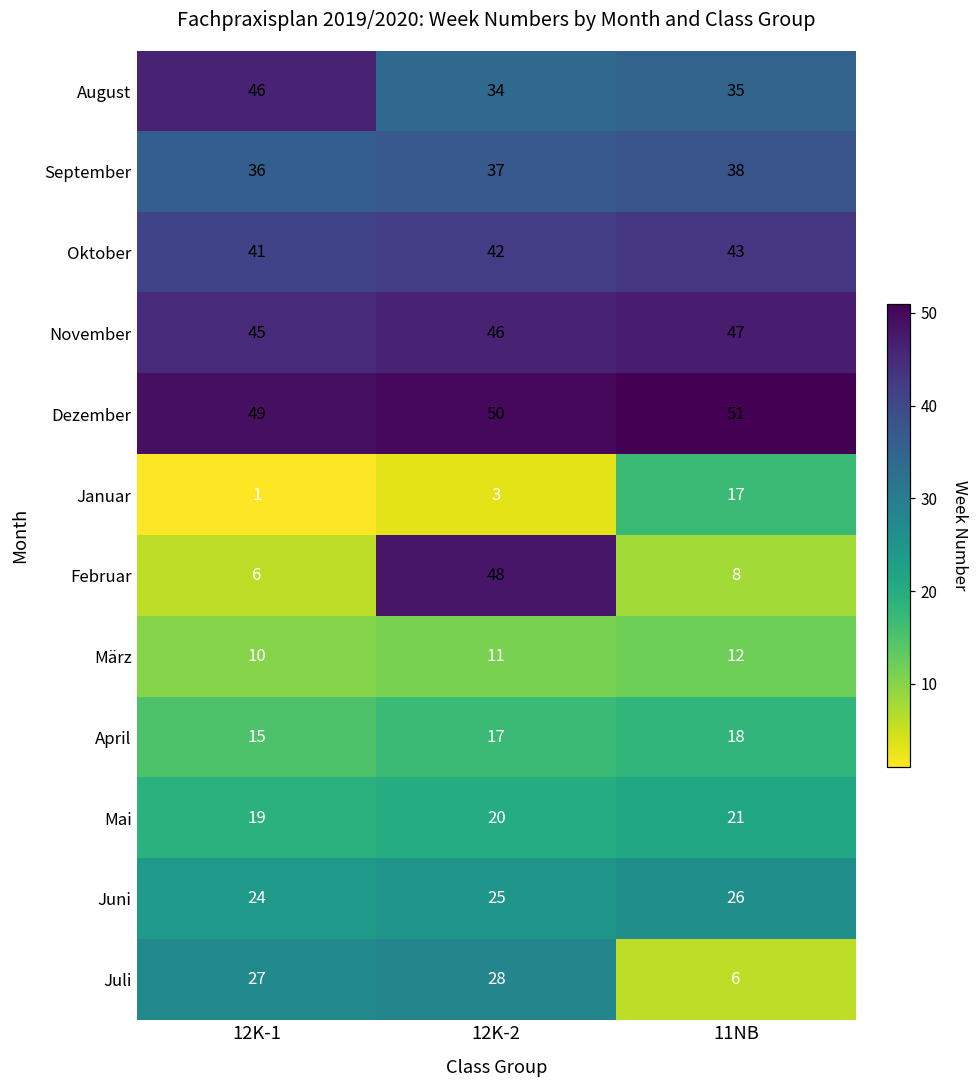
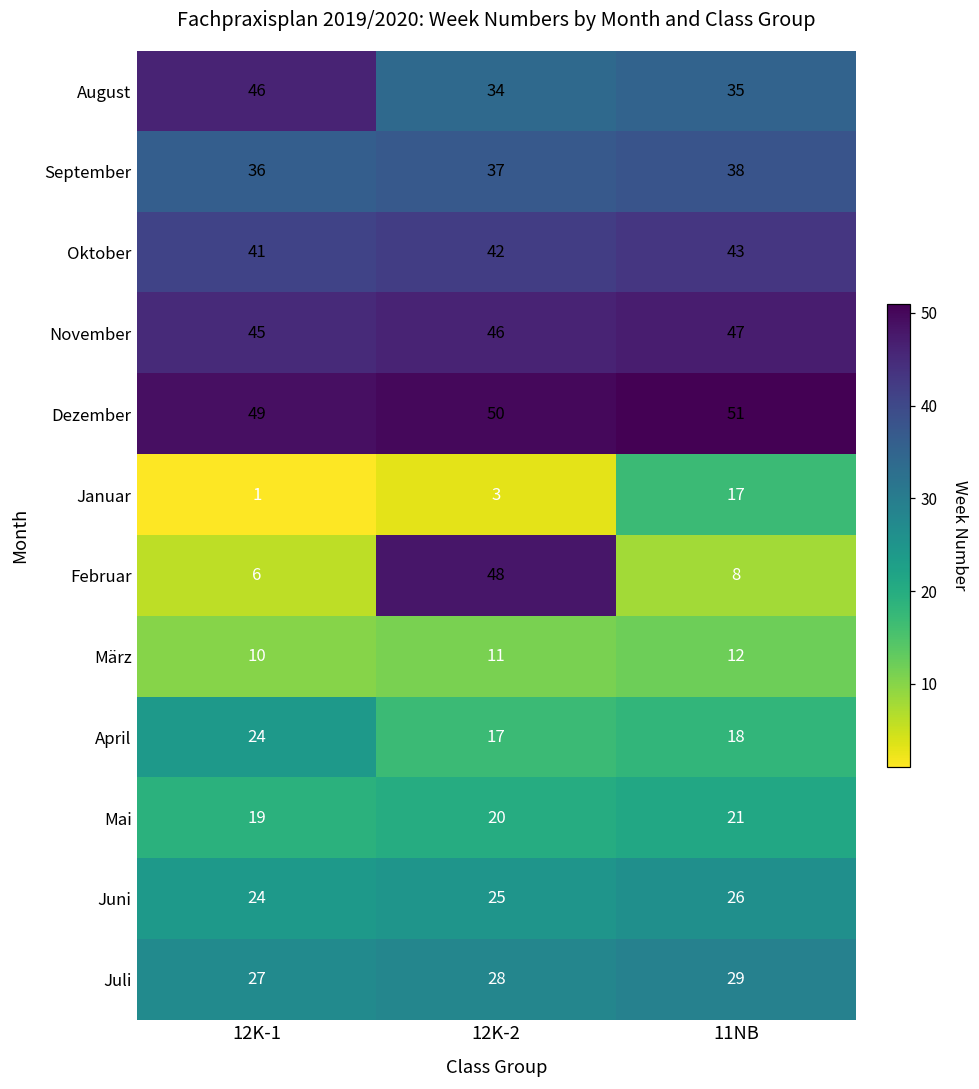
April, 12K-1: 15 -> 24
Juli, 11NB: 6 -> 29
